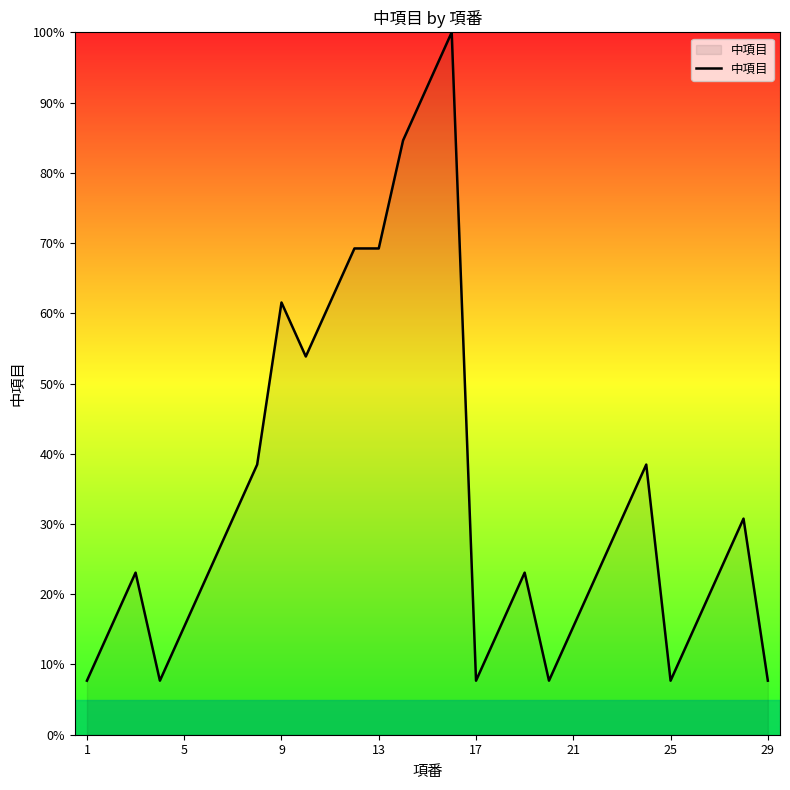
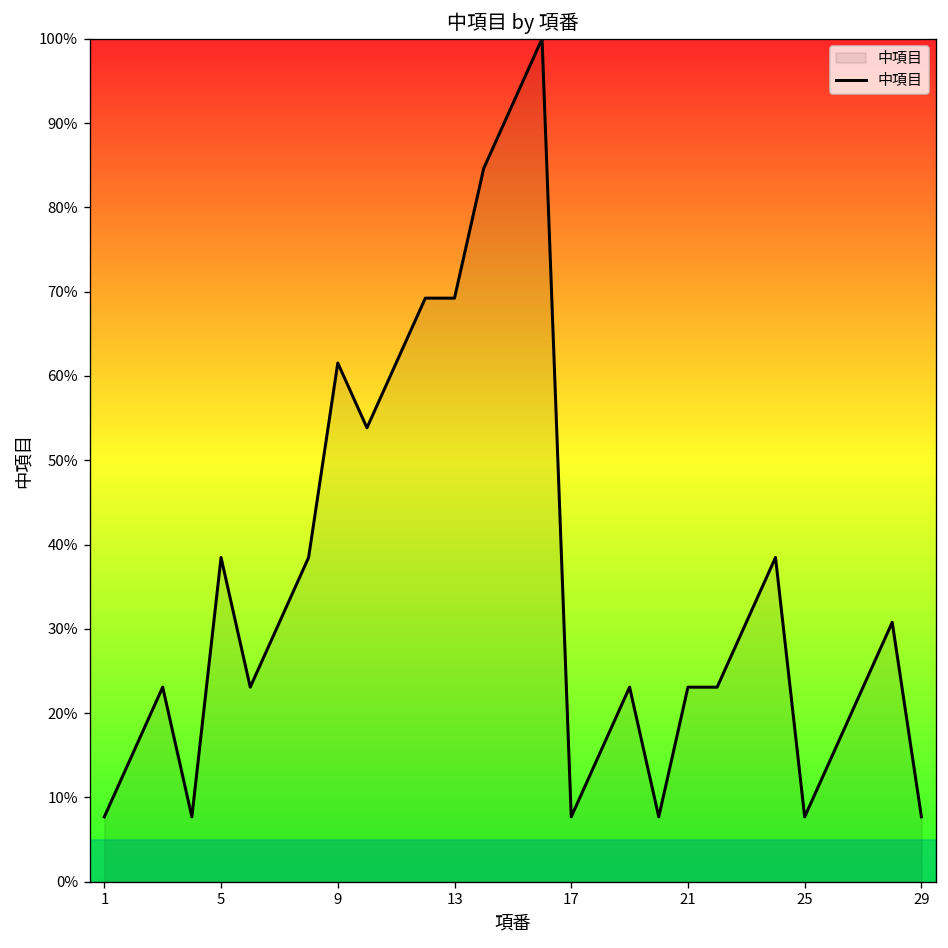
5: 15% -> 38%
21: 15% -> 23%
